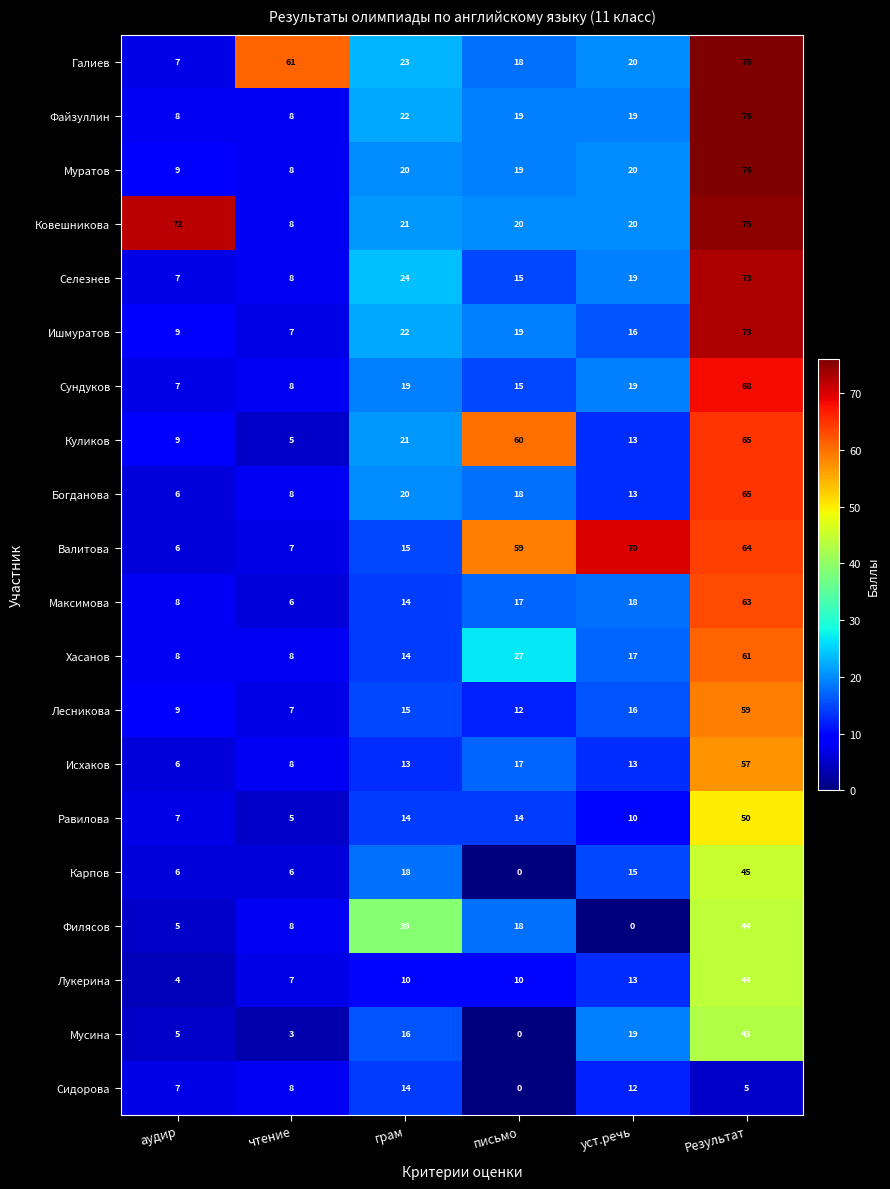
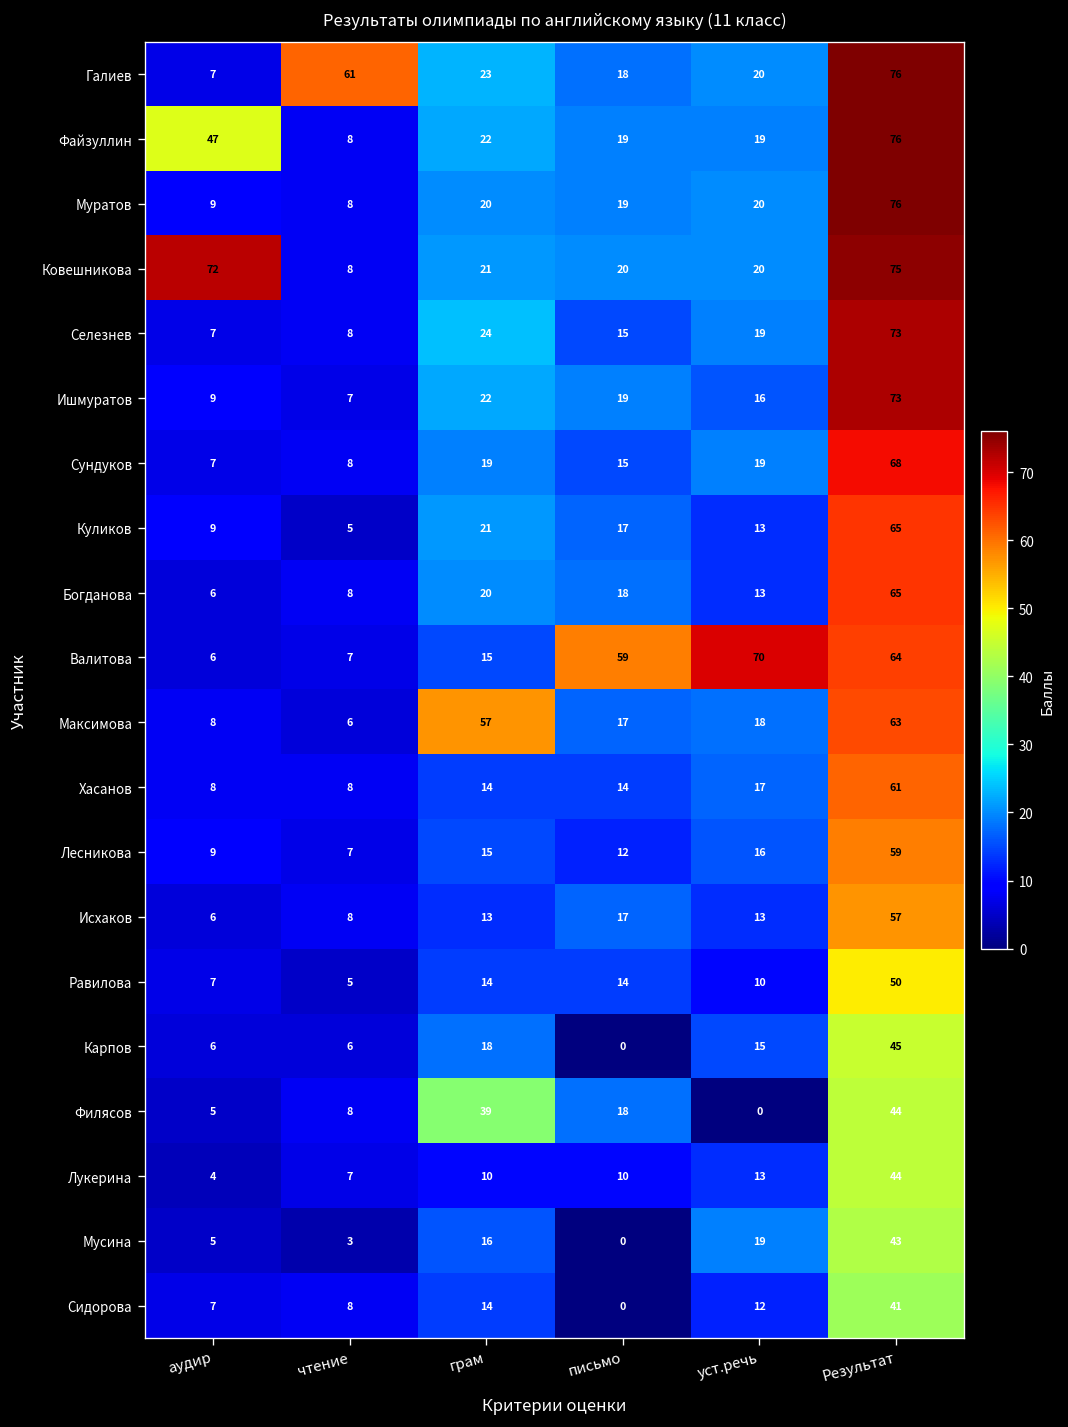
Файзуллин, аудир: 8 -> 47
Куликов, письмо: 60 -> 17
Максимова, грам: 14 -> 57
Хасанов, письмо: 27 -> 14
Сидорова, Результат: 5 -> 41
